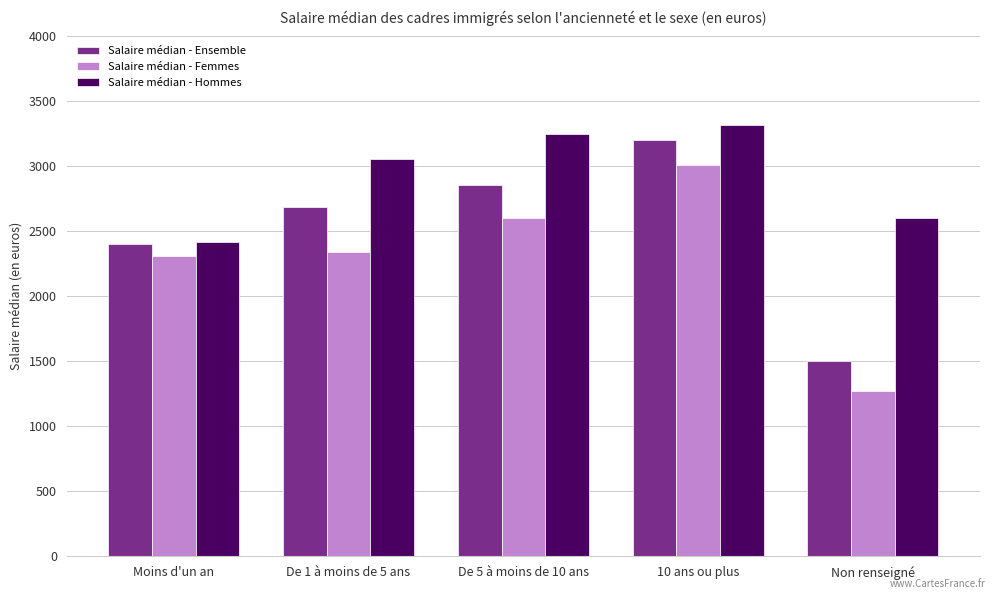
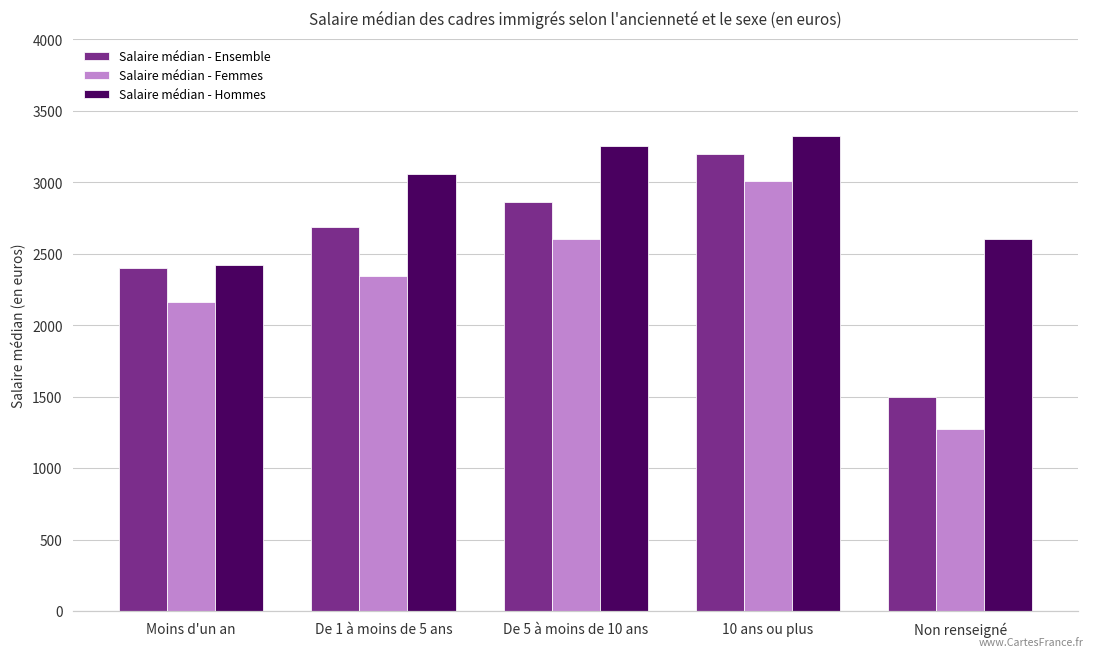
Salaire médian - Femmes, Moins d'un an: 2310 -> 2160
